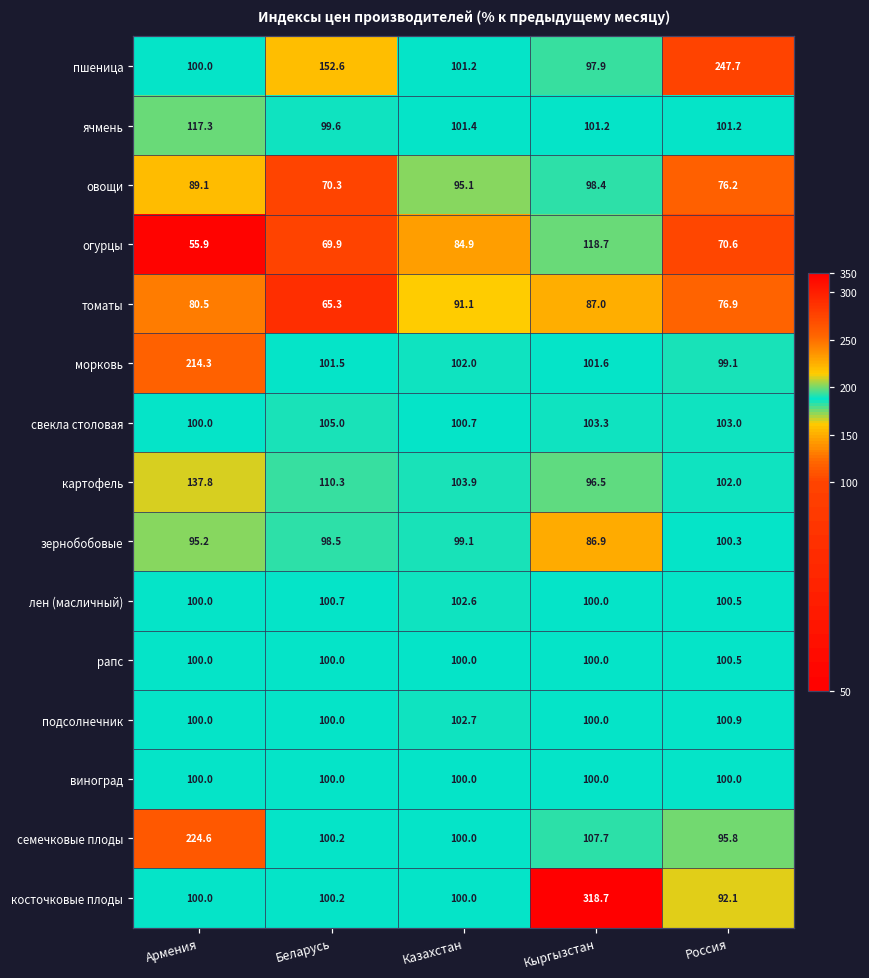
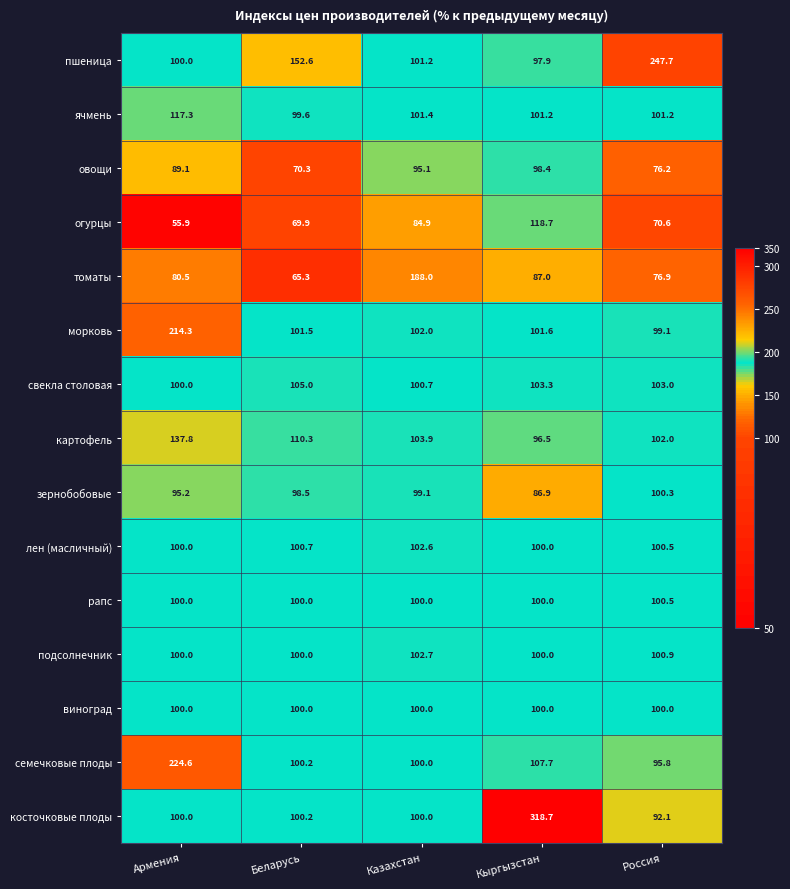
томаты, Казахстан: 91.1 -> 188.0
